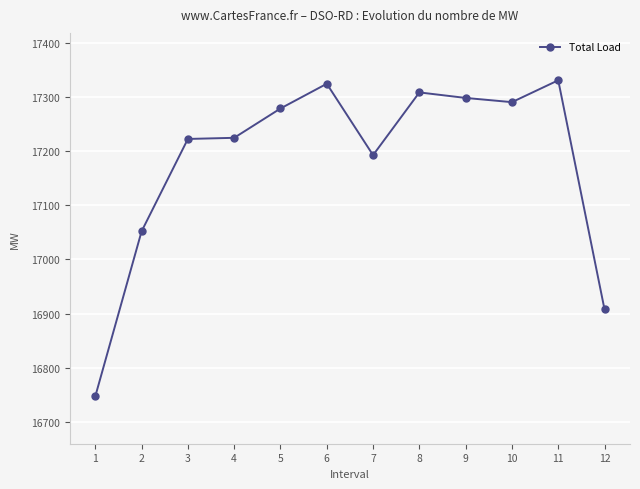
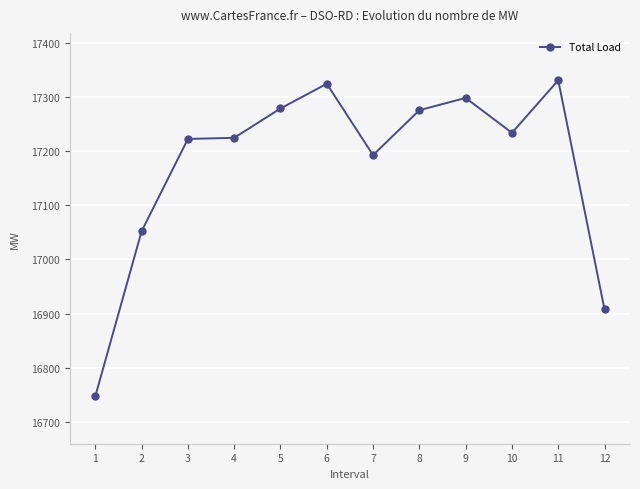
8: 17310 -> 17280
10: 17290 -> 17230
